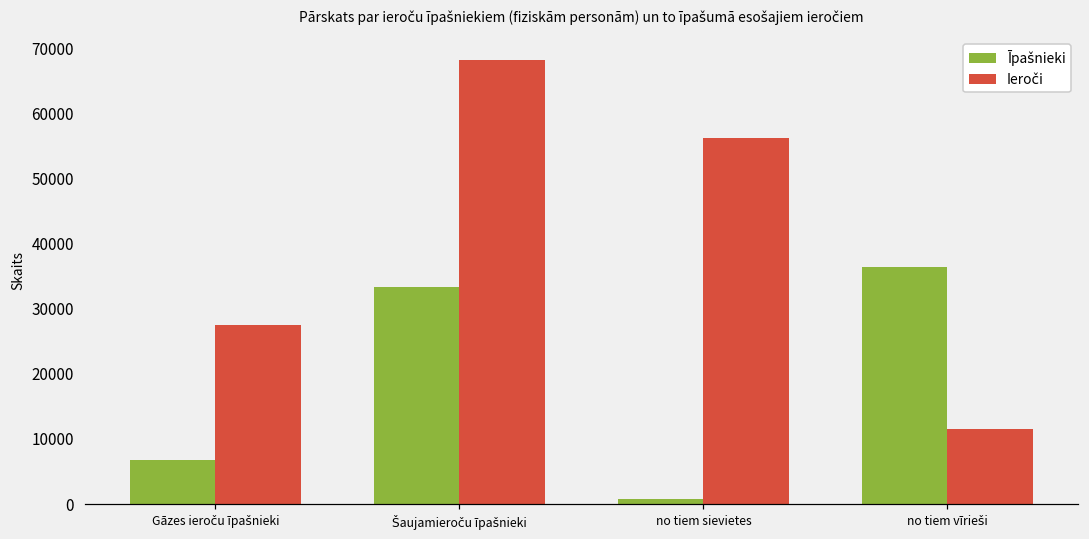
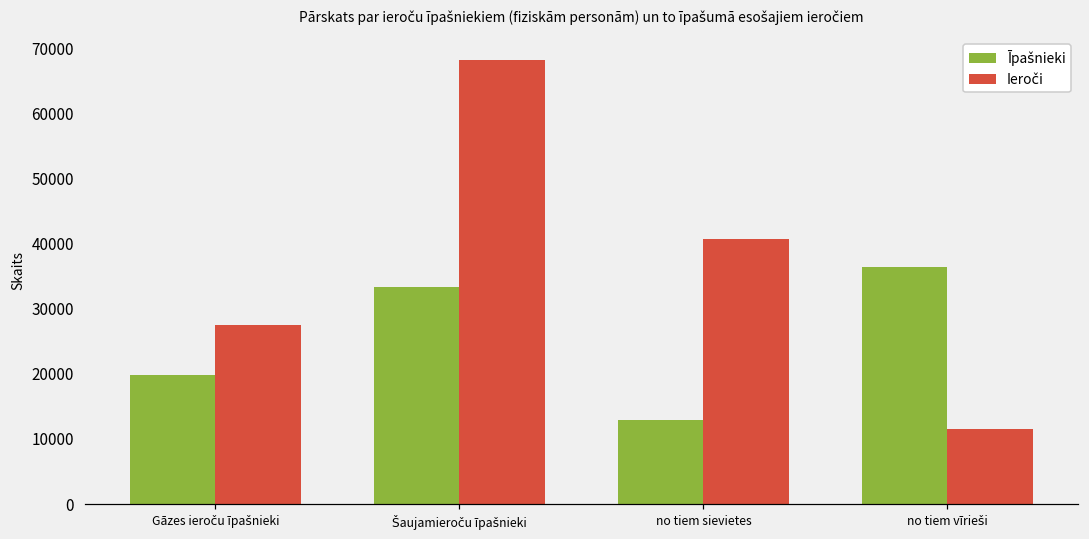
Īpašnieki, Gāzes ieroču īpašnieki: 7000 -> 20000
Īpašnieki, no tiem sievietes: 1000 -> 13000
Ieroči, no tiem sievietes: 56000 -> 41000
